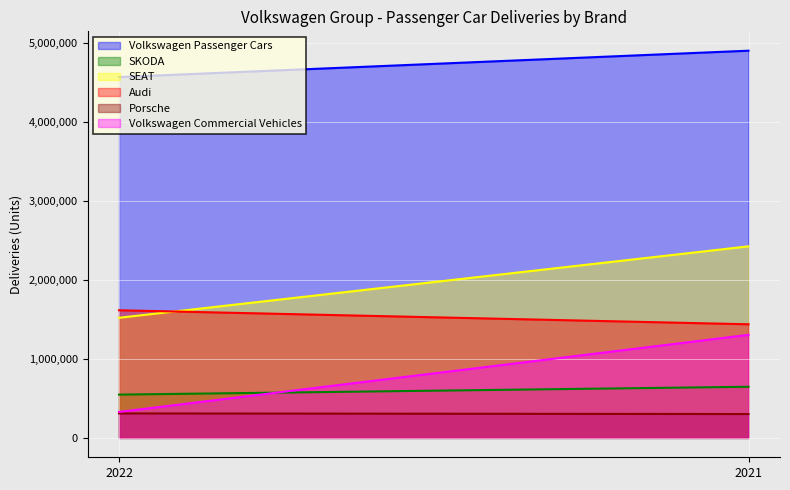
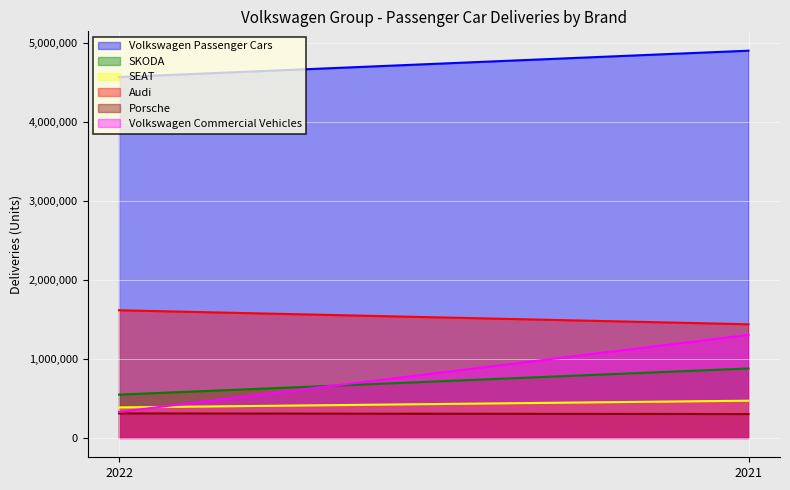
SEAT, 2022: 1,500,000 -> 400,000
SKODA, 2021: 600,000 -> 900,000
SEAT, 2021: 2,400,000 -> 500,000
